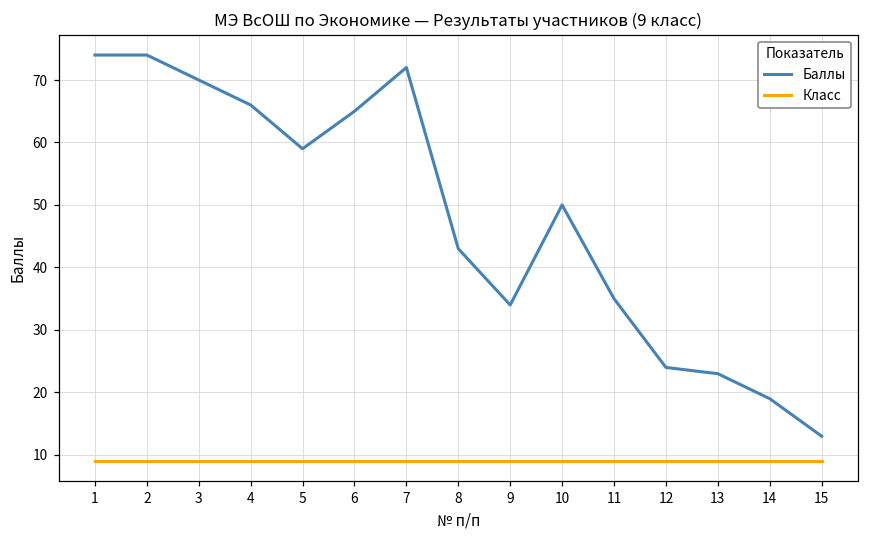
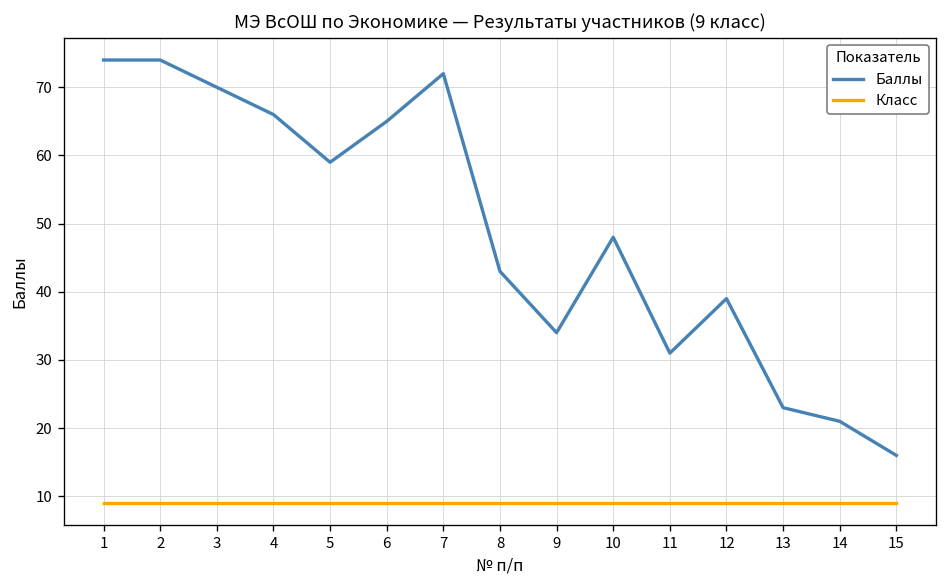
Баллы, 10: 50 -> 48
Баллы, 11: 35 -> 31
Баллы, 12: 24 -> 39
Баллы, 14: 19 -> 21
Баллы, 15: 13 -> 16
